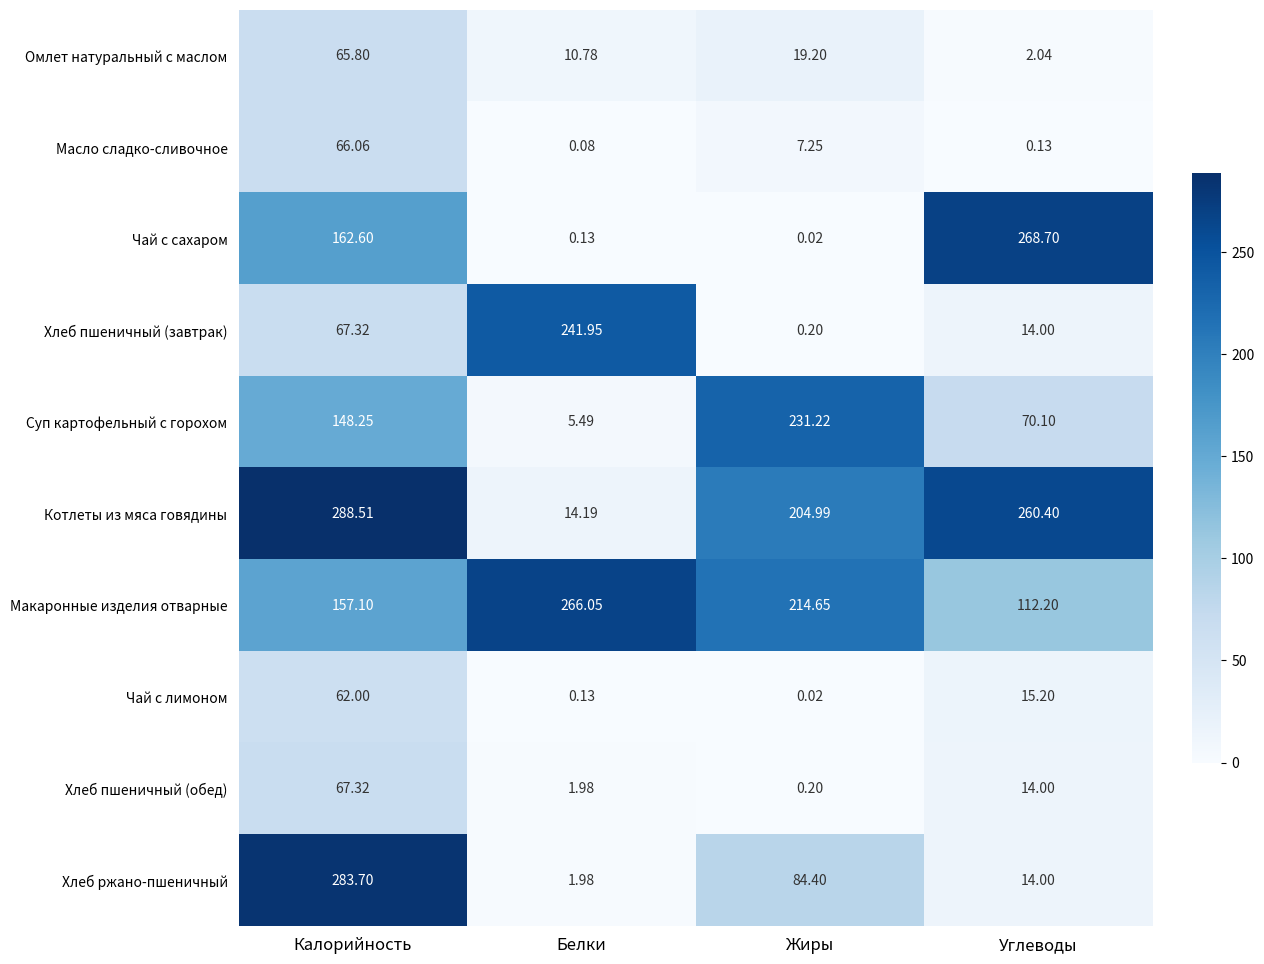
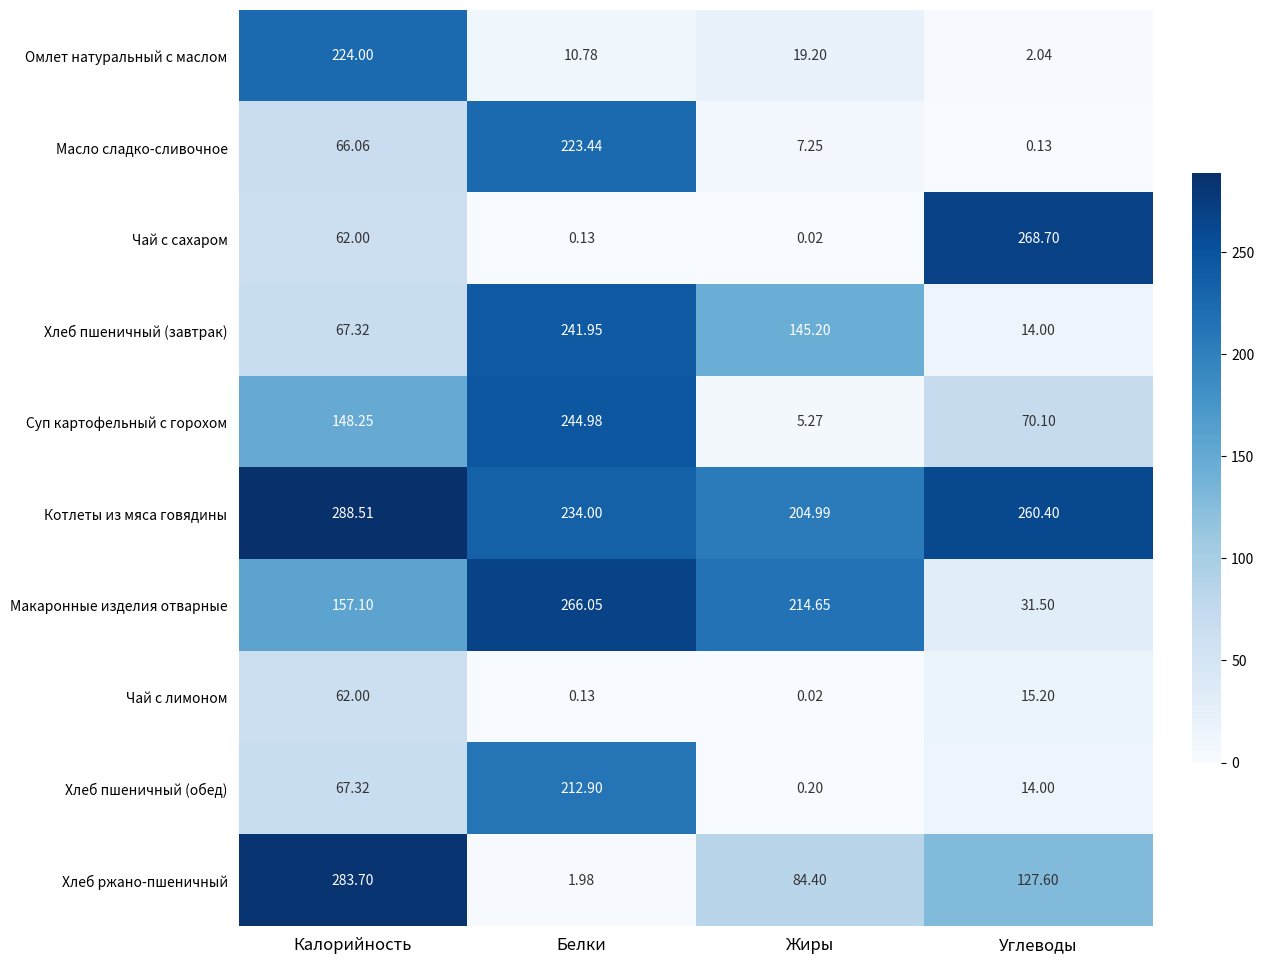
Омлет натуральный с маслом, Калорийность: 65.80 -> 224.00
Масло сладко-сливочное, Белки: 0.08 -> 223.44
Чай с сахаром, Калорийность: 162.60 -> 62.00
Хлеб пшеничный (завтрак), Жиры: 0.20 -> 145.20
Суп картофельный с горохом, Белки: 5.49 -> 244.98
Суп картофельный с горохом, Жиры: 231.22 -> 5.27
Котлеты из мяса говядины, Белки: 14.19 -> 234.00
Макаронные изделия отварные, Углеводы: 112.20 -> 31.50
Хлеб пшеничный (обед), Белки: 1.98 -> 212.90
Хлеб ржано-пшеничный, Углеводы: 14.00 -> 127.60
